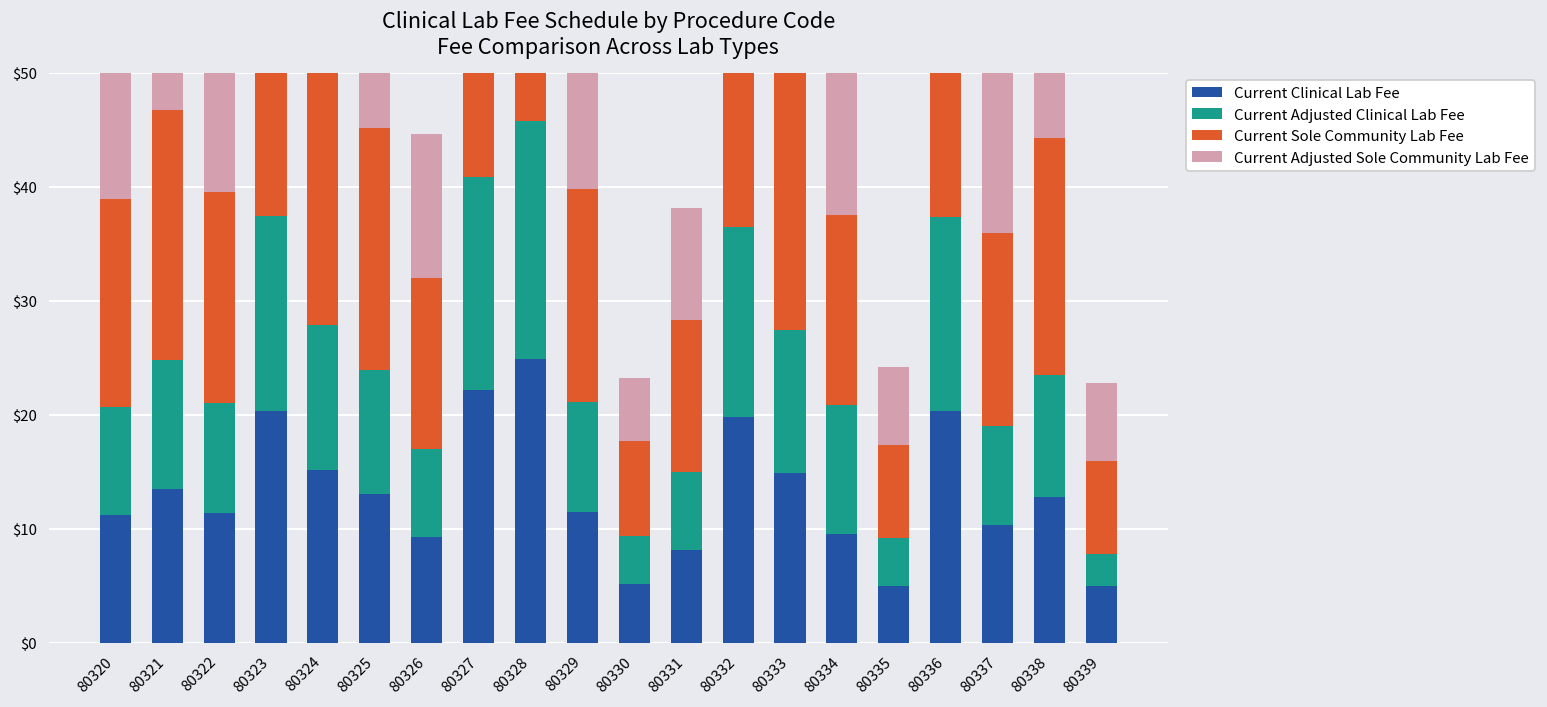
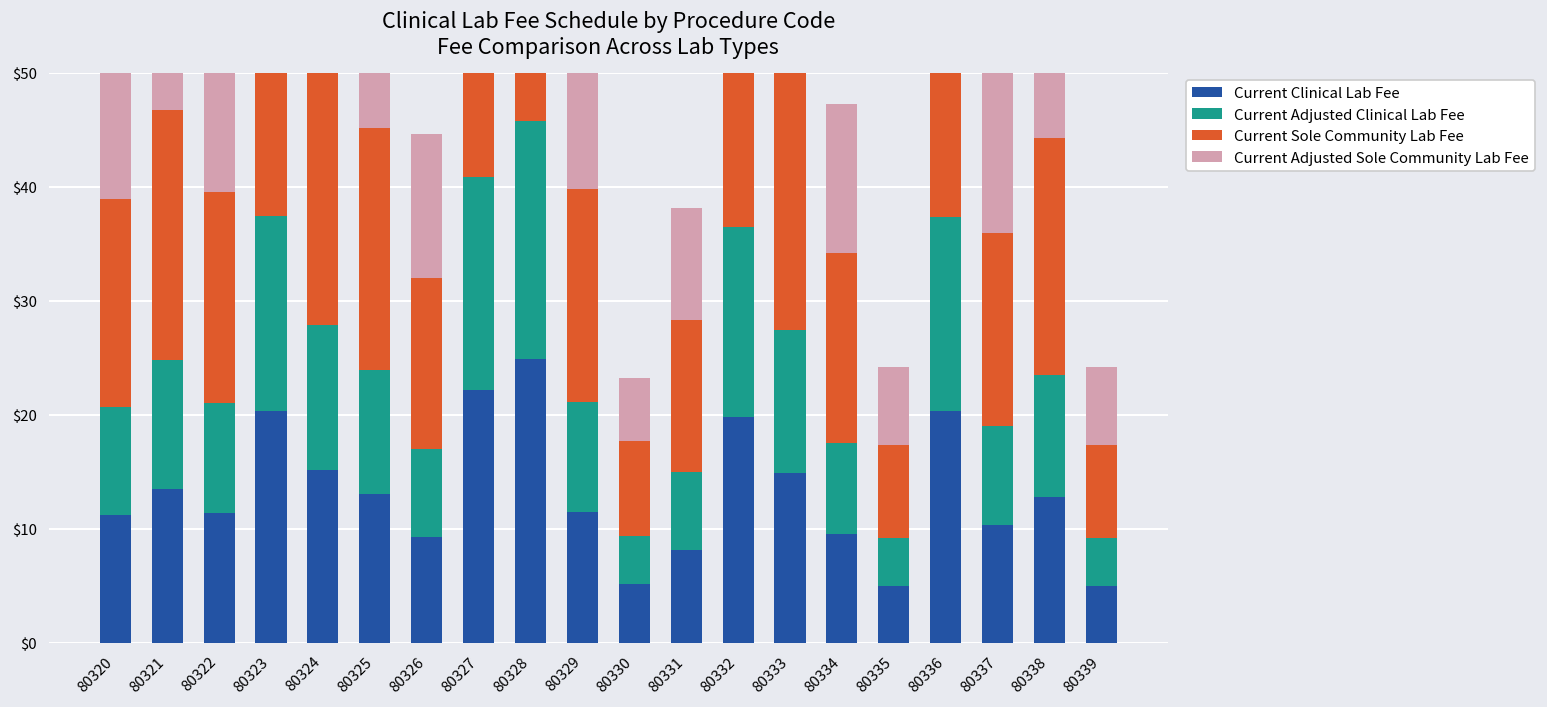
Current Adjusted Clinical Lab Fee, 80334: $11 -> $8
Current Adjusted Clinical Lab Fee, 80339: $3 -> $4
